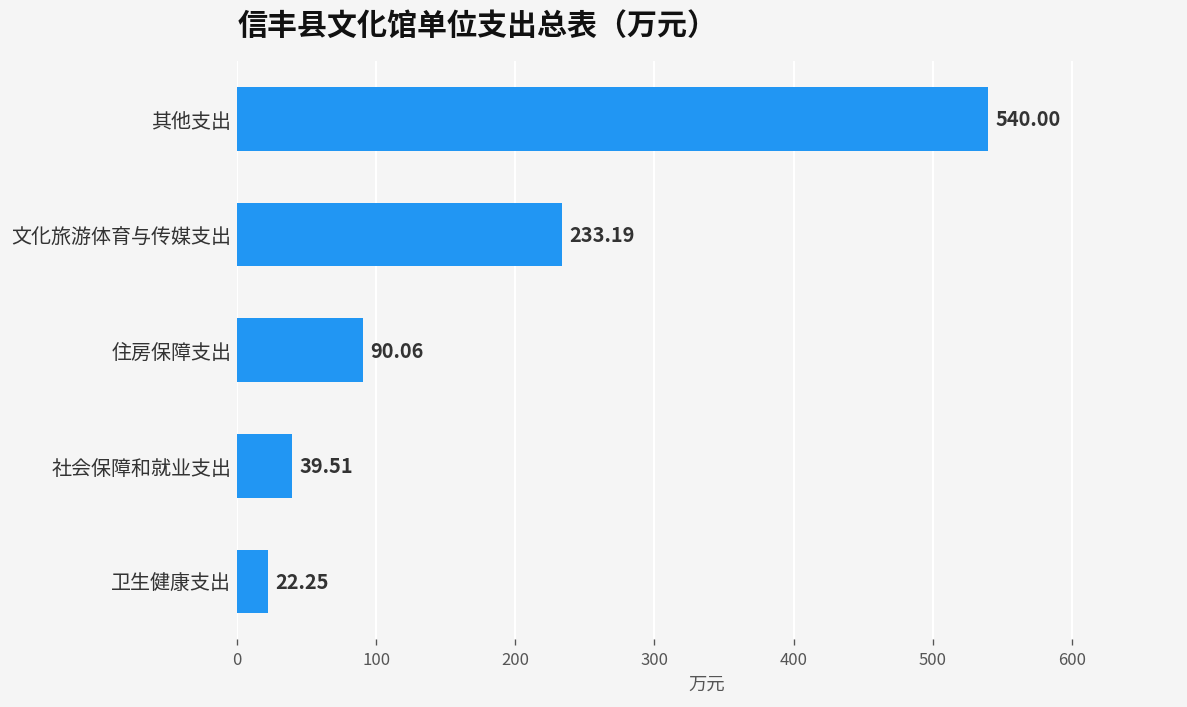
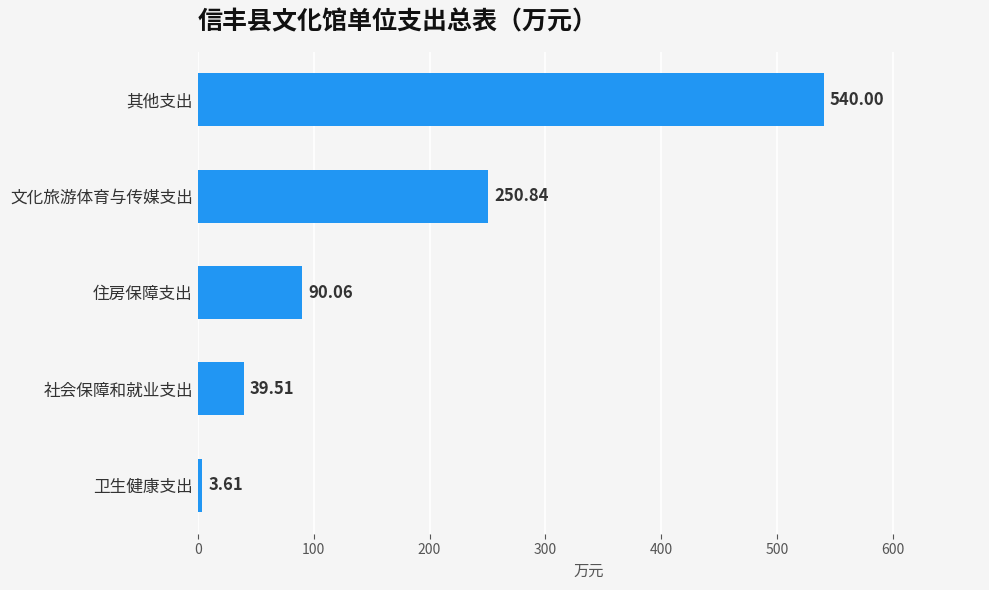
文化旅游体育与传媒支出: 233.19 -> 250.84
卫生健康支出: 22.25 -> 3.61
